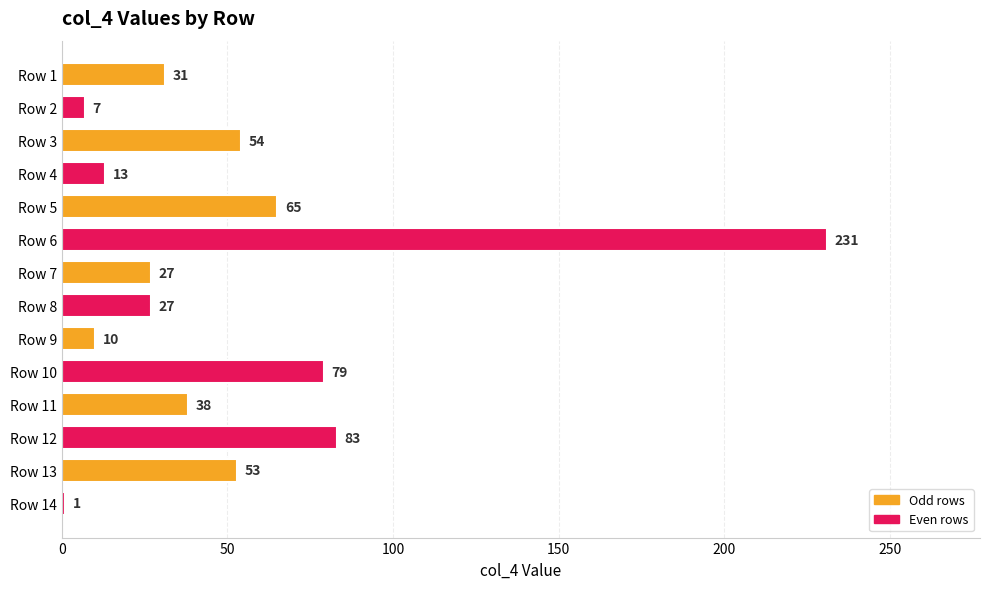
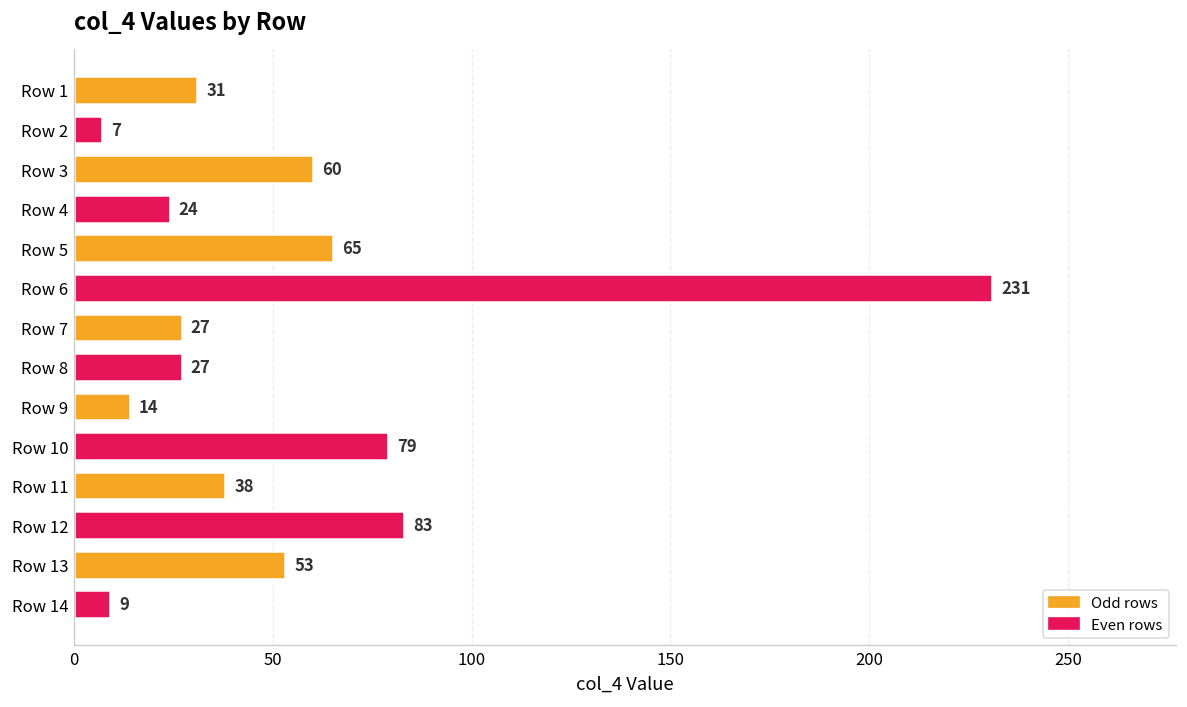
Row 3: 54 -> 60
Row 4: 13 -> 24
Row 9: 10 -> 14
Row 14: 1 -> 9
